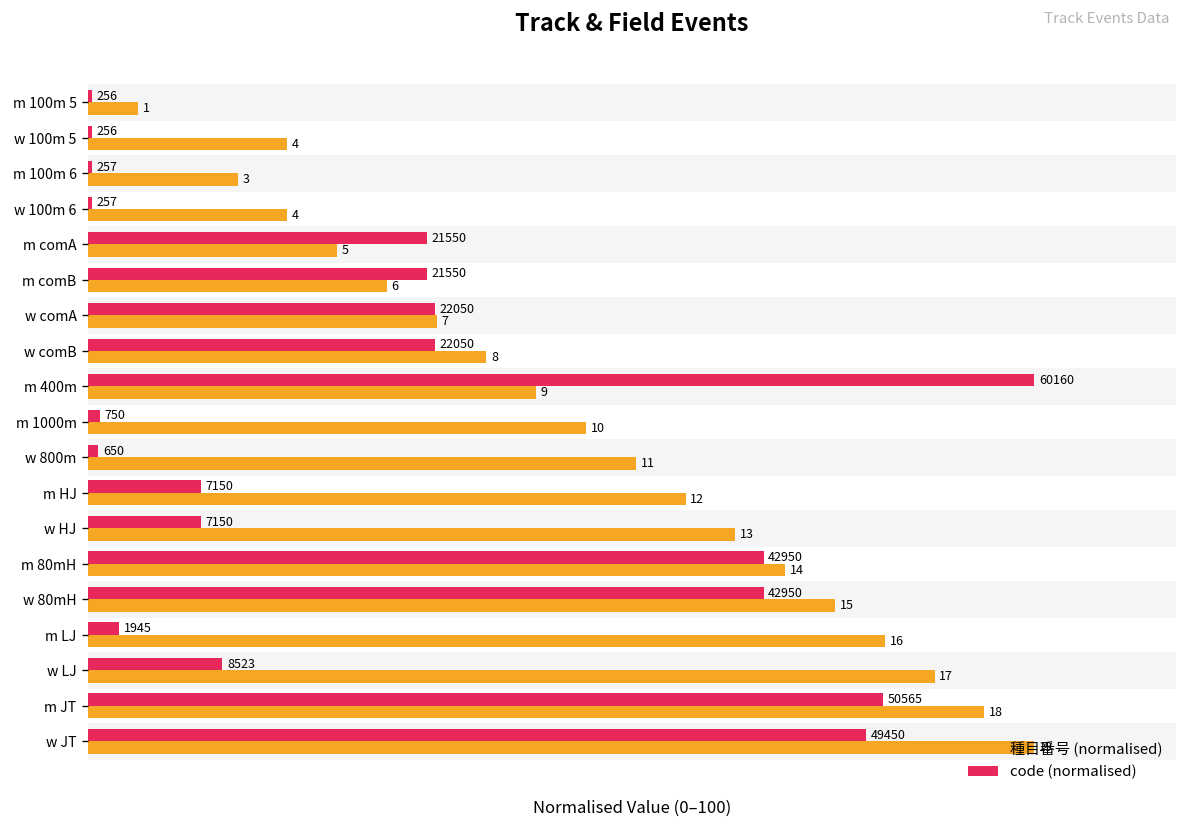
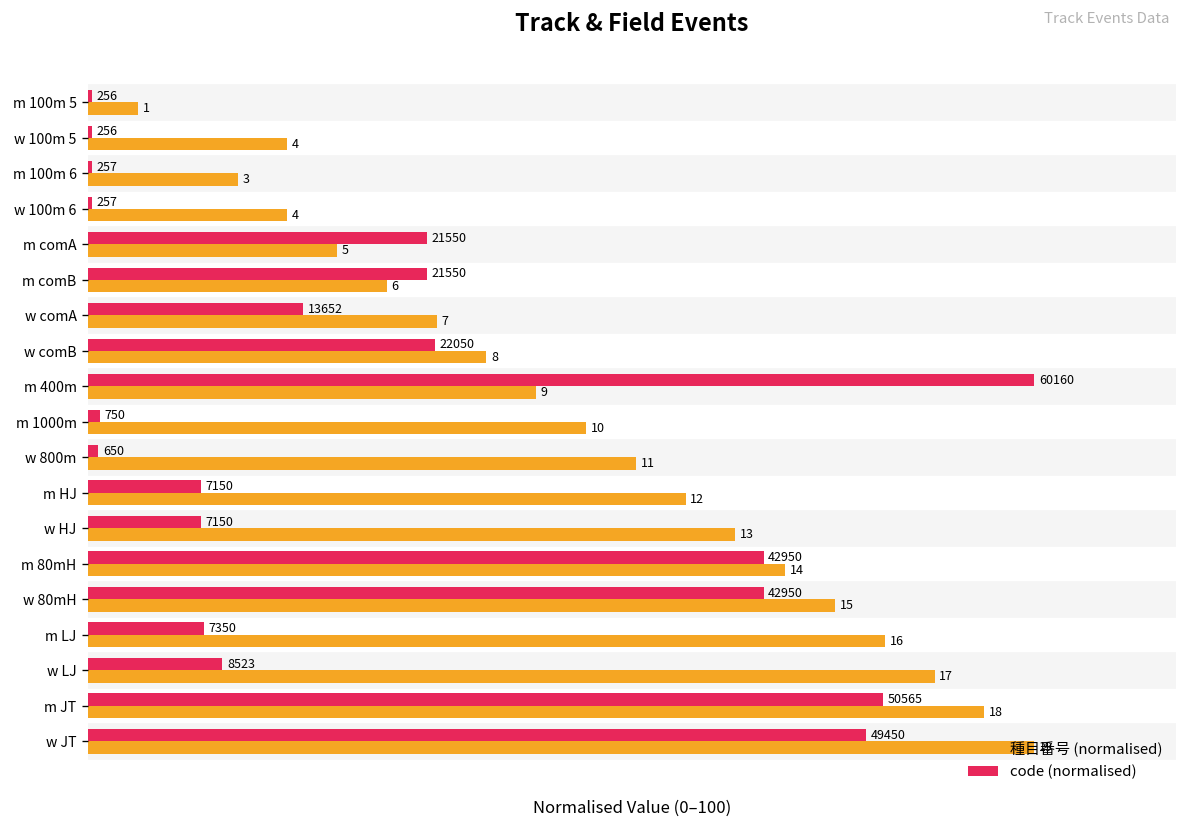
code (normalised), w comA: 22050 -> 13652
code (normalised), m LJ: 1945 -> 7350
